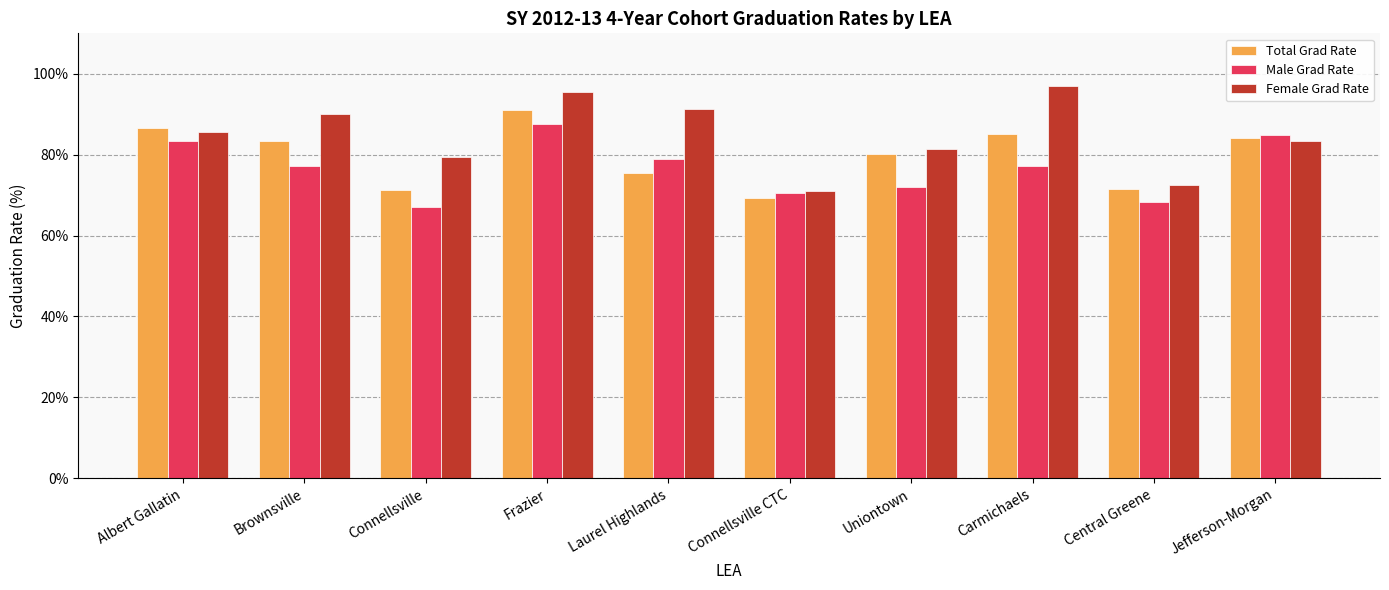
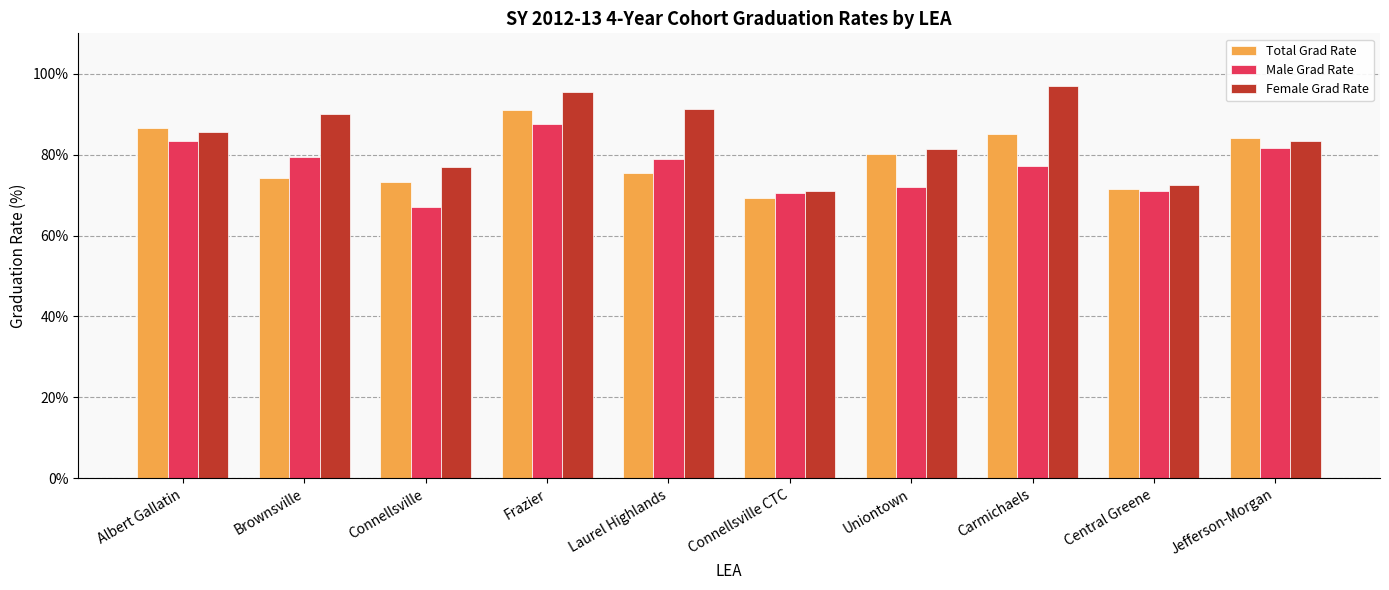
Total Grad Rate, Brownsville: 83% -> 74%
Male Grad Rate, Brownsville: 77% -> 80%
Total Grad Rate, Connellsville: 71% -> 73%
Female Grad Rate, Connellsville: 79% -> 77%
Male Grad Rate, Central Greene: 68% -> 71%
Male Grad Rate, Jefferson-Morgan: 85% -> 82%
